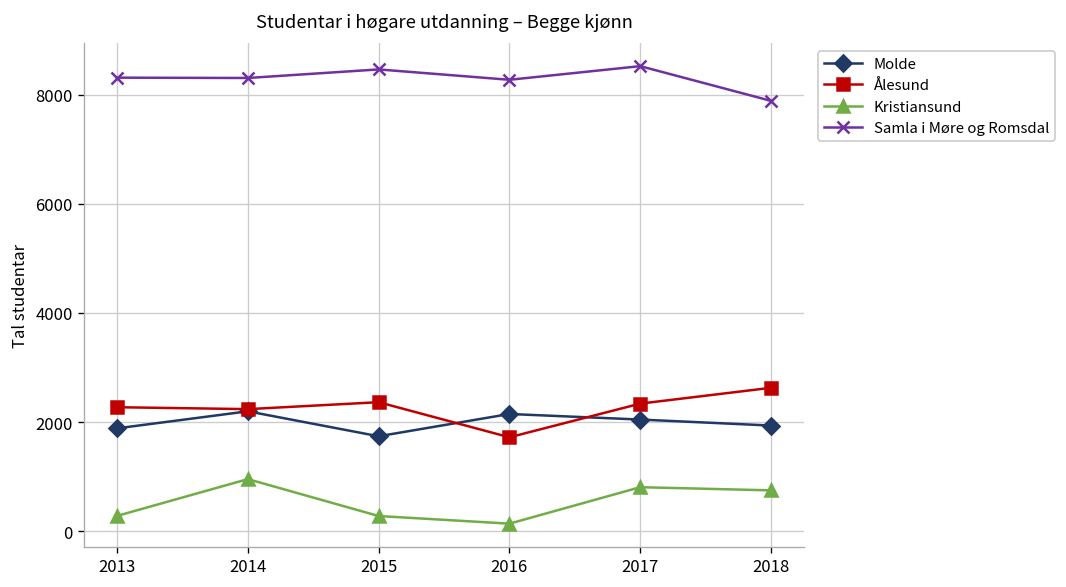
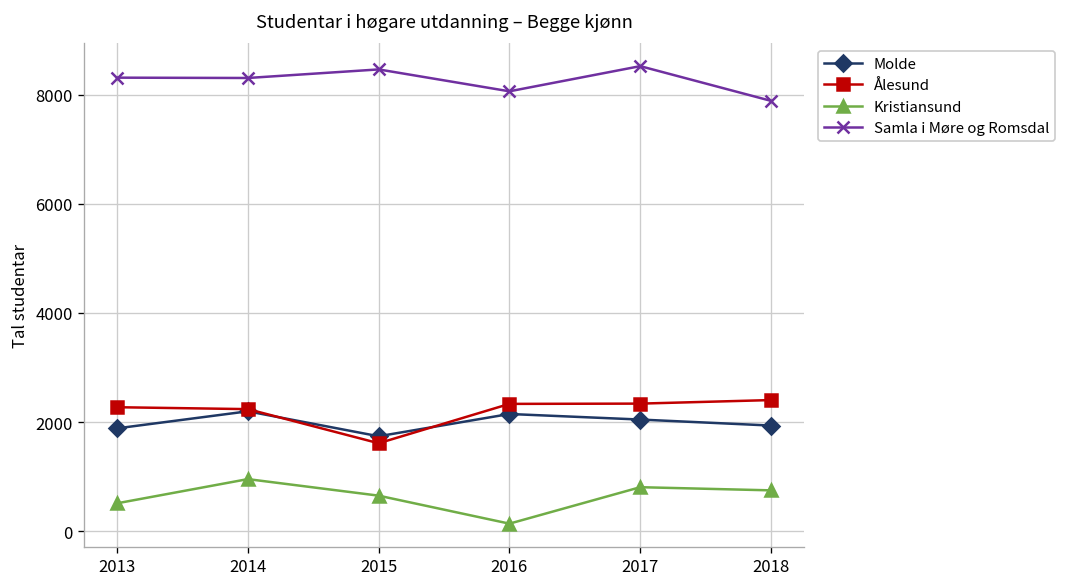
Kristiansund, 2013: 300 -> 500
Ålesund, 2015: 2400 -> 1600
Kristiansund, 2015: 300 -> 700
Ålesund, 2016: 1700 -> 2300
Samla i Møre og Romsdal, 2016: 8300 -> 8100
Ålesund, 2018: 2600 -> 2400
